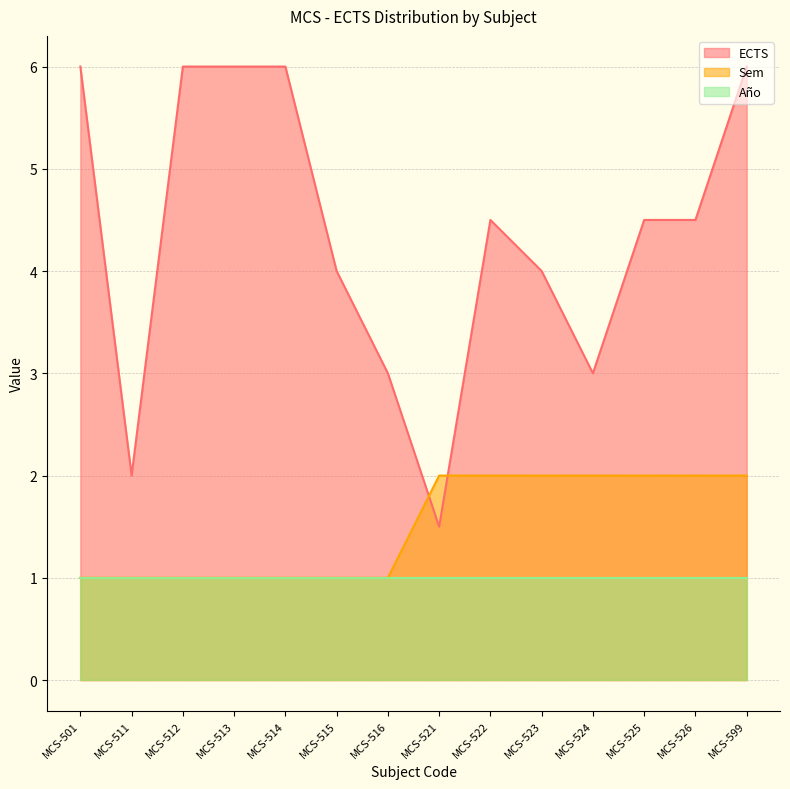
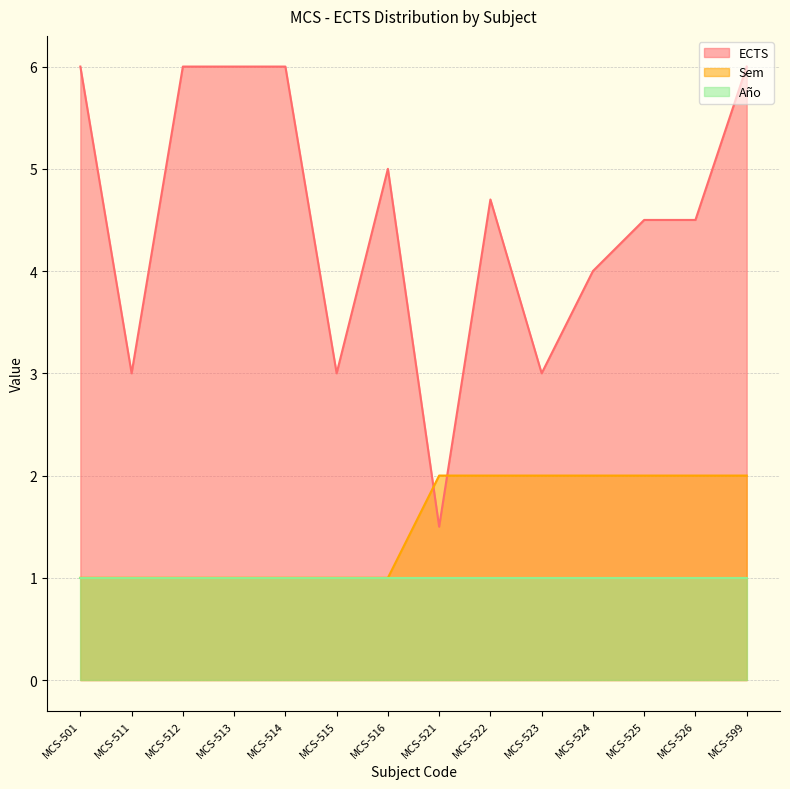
ECTS, MCS-511: 2 -> 3
ECTS, MCS-515: 4 -> 3
ECTS, MCS-516: 3 -> 5
ECTS, MCS-522: 4.5 -> 4.7
ECTS, MCS-523: 4 -> 3
ECTS, MCS-524: 3 -> 4
